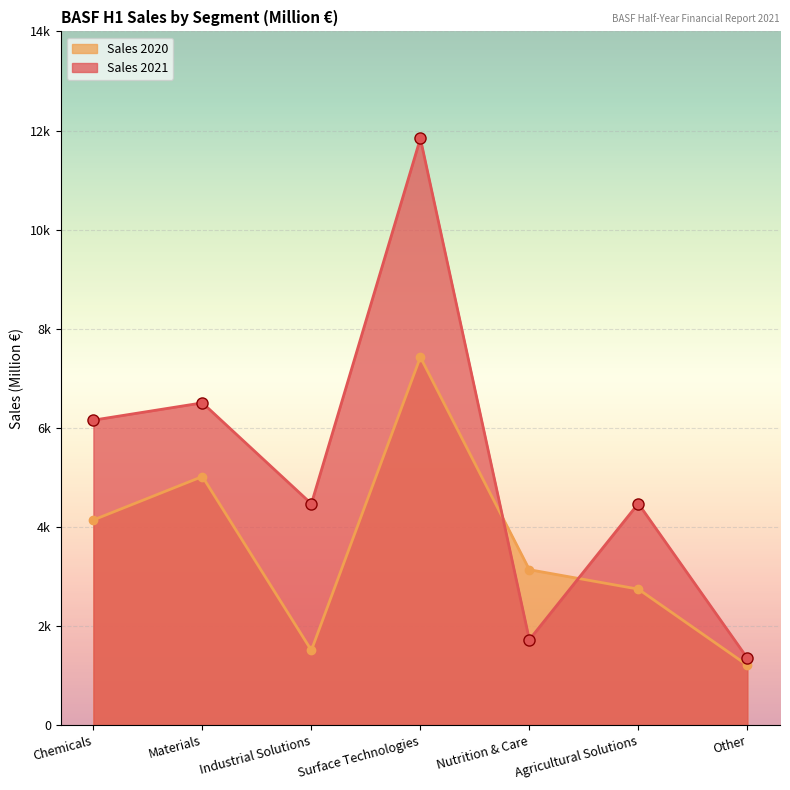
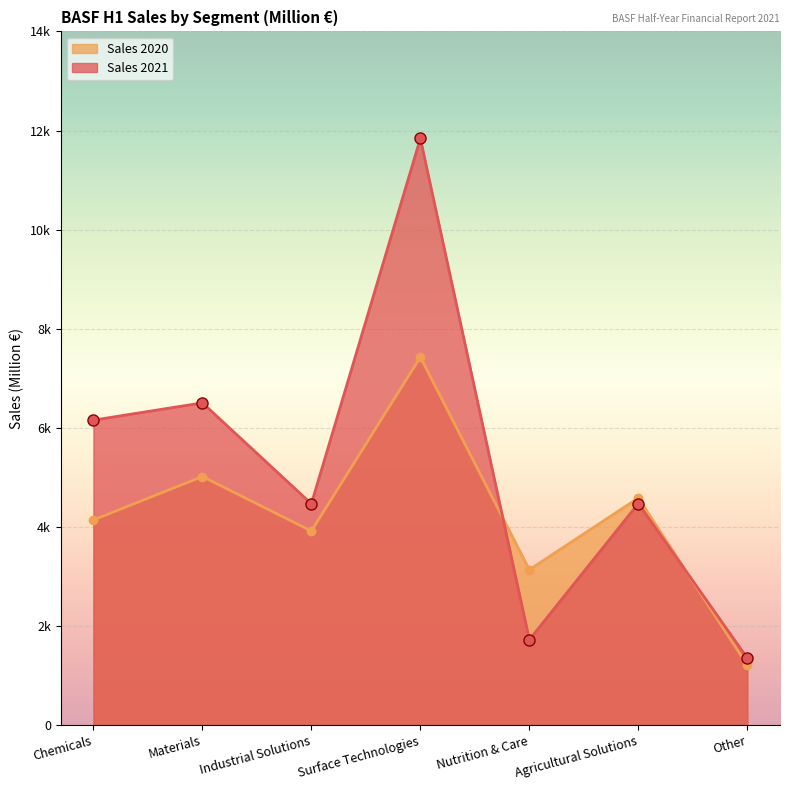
Sales 2020, Industrial Solutions: 1500 -> 3900
Sales 2020, Agricultural Solutions: 2700 -> 4600
